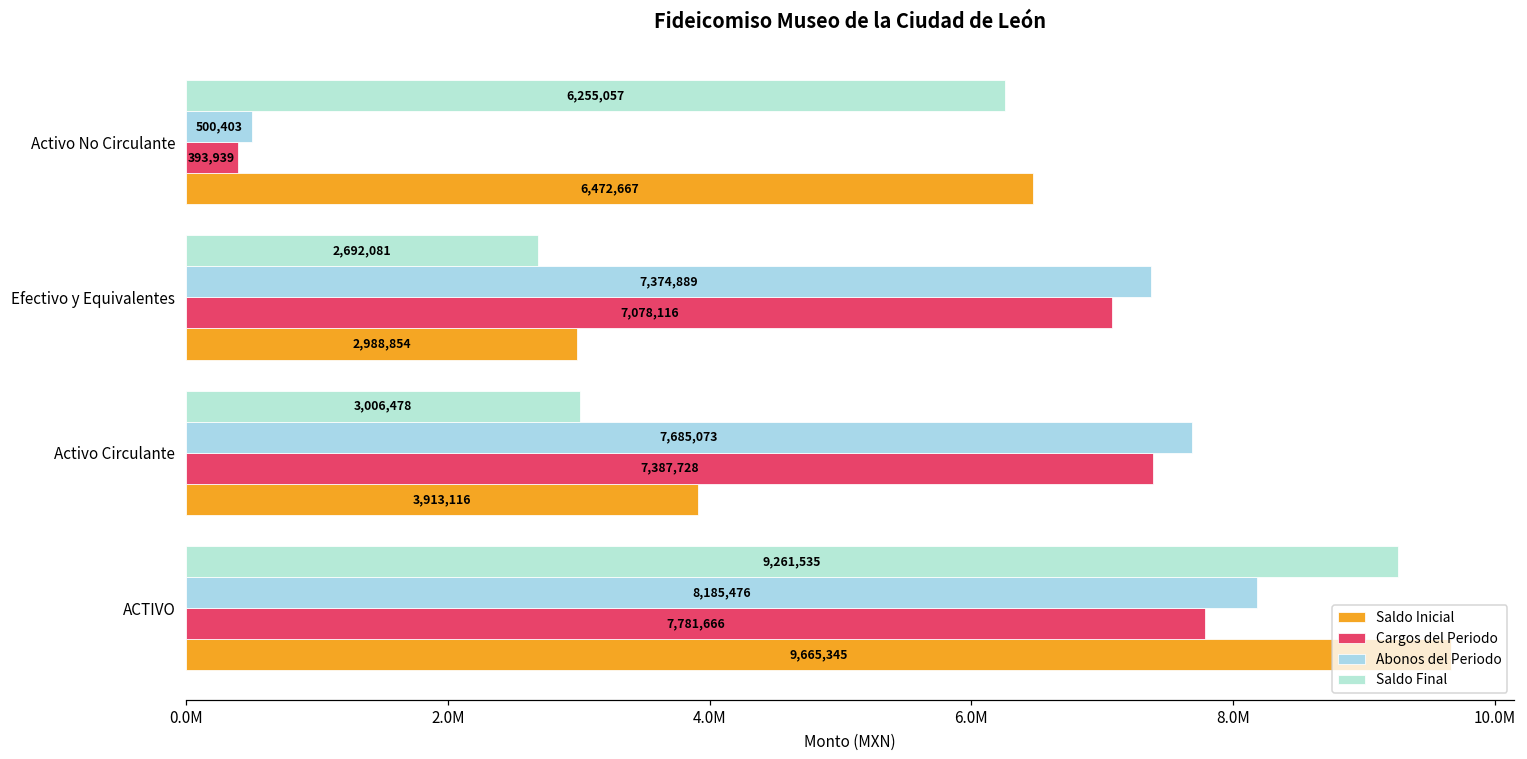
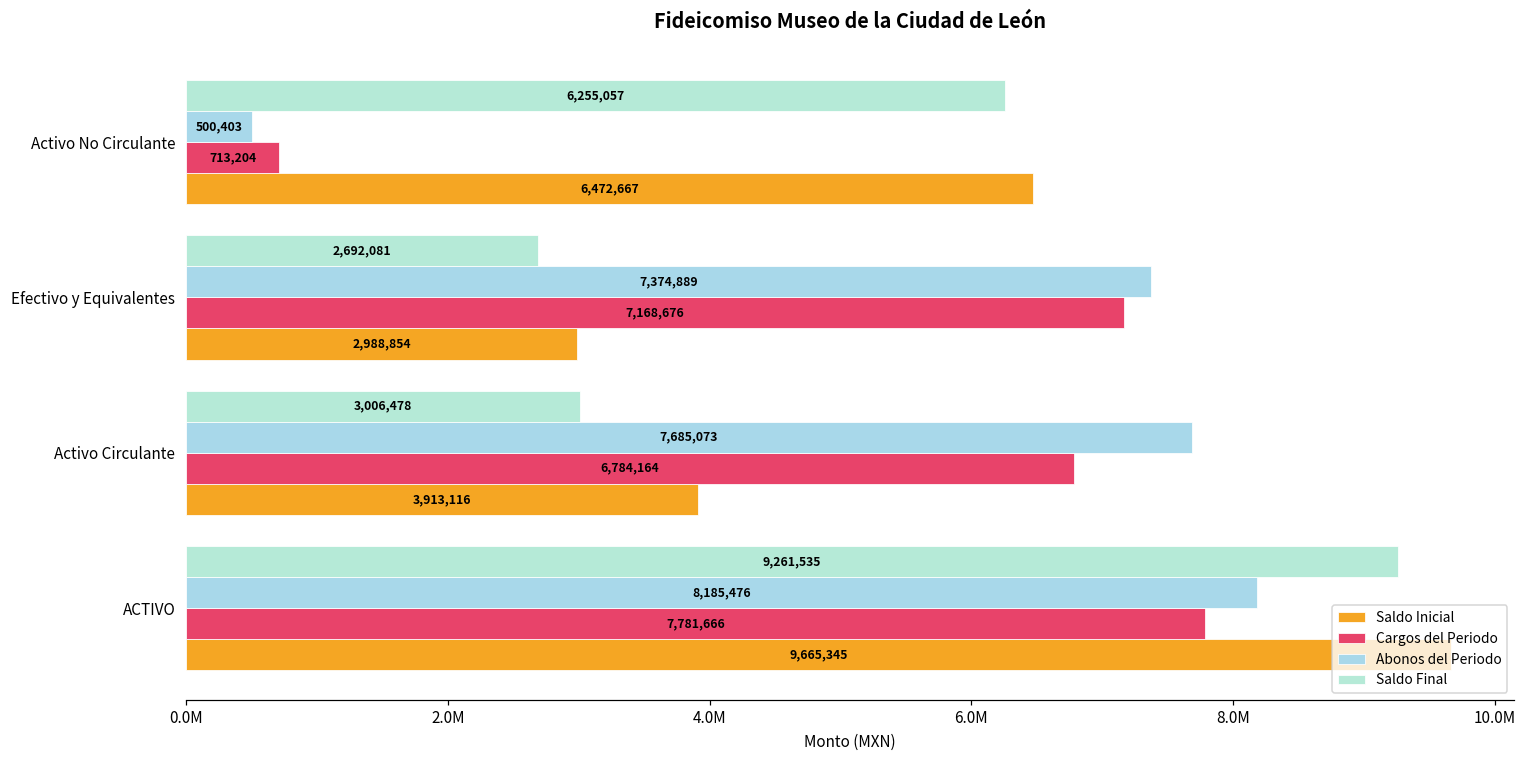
Cargos del Periodo, Activo No Circulante: 393,939 -> 713,204
Cargos del Periodo, Efectivo y Equivalentes: 7,078,116 -> 7,168,676
Cargos del Periodo, Activo Circulante: 7,387,728 -> 6,784,164
